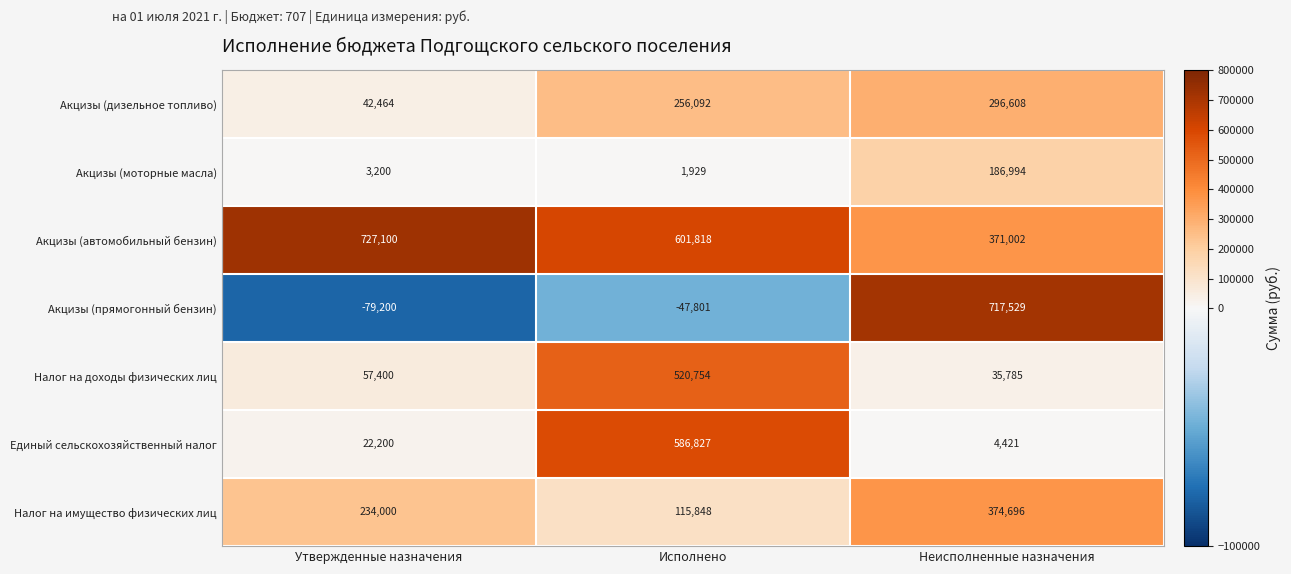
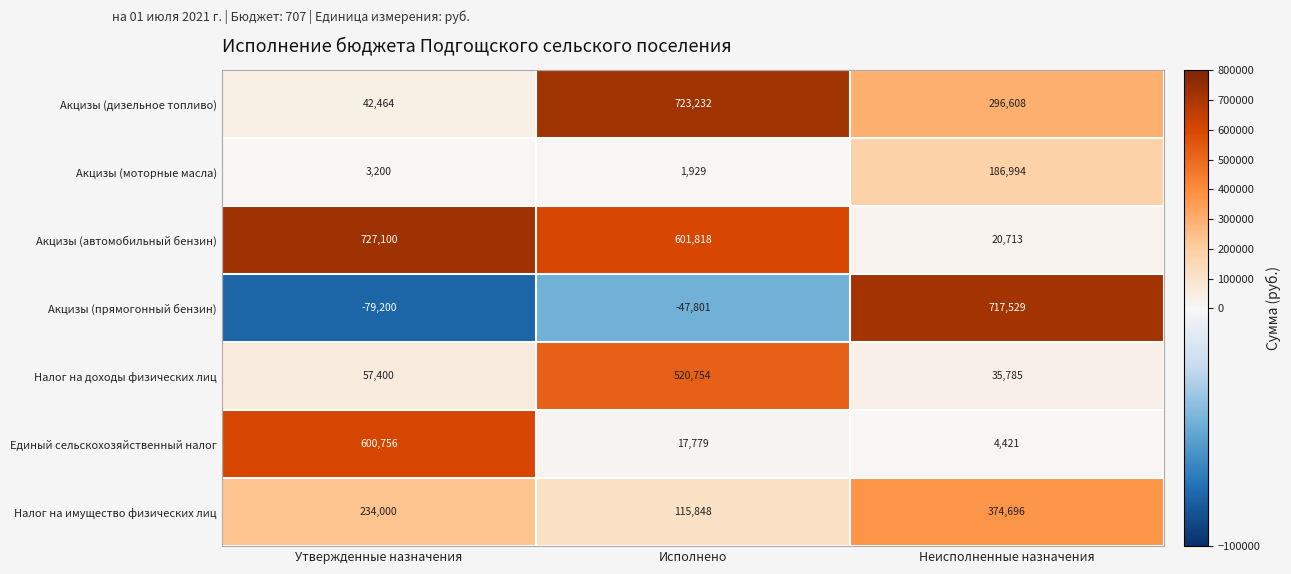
Акцизы (дизельное топливо), Исполнено: 256,092 -> 723,232
Акцизы (автомобильный бензин), Неисполненные назначения: 371,002 -> 20,713
Единый сельскохозяйственный налог, Утвержденные назначения: 22,200 -> 600,756
Единый сельскохозяйственный налог, Исполнено: 586,827 -> 17,779
